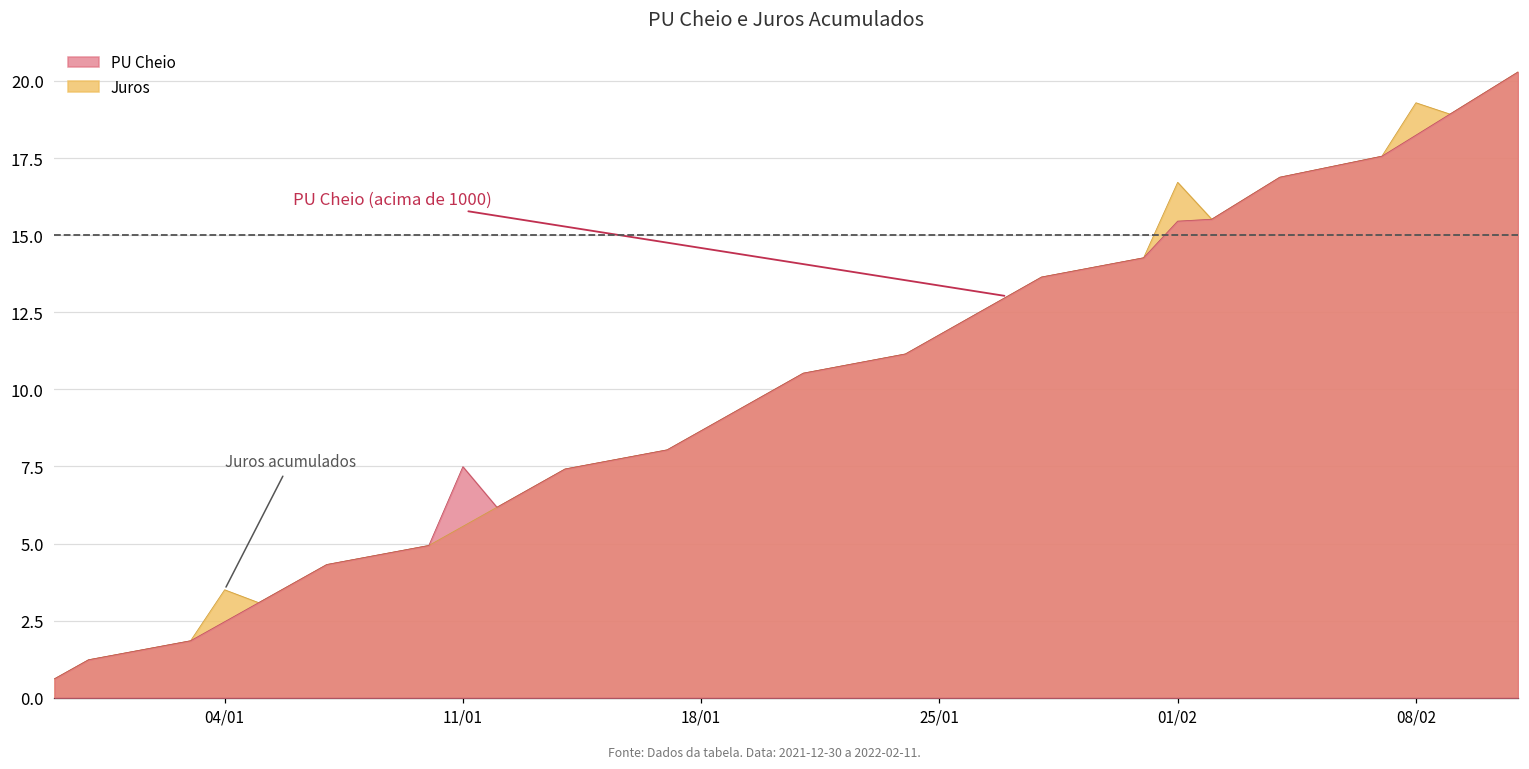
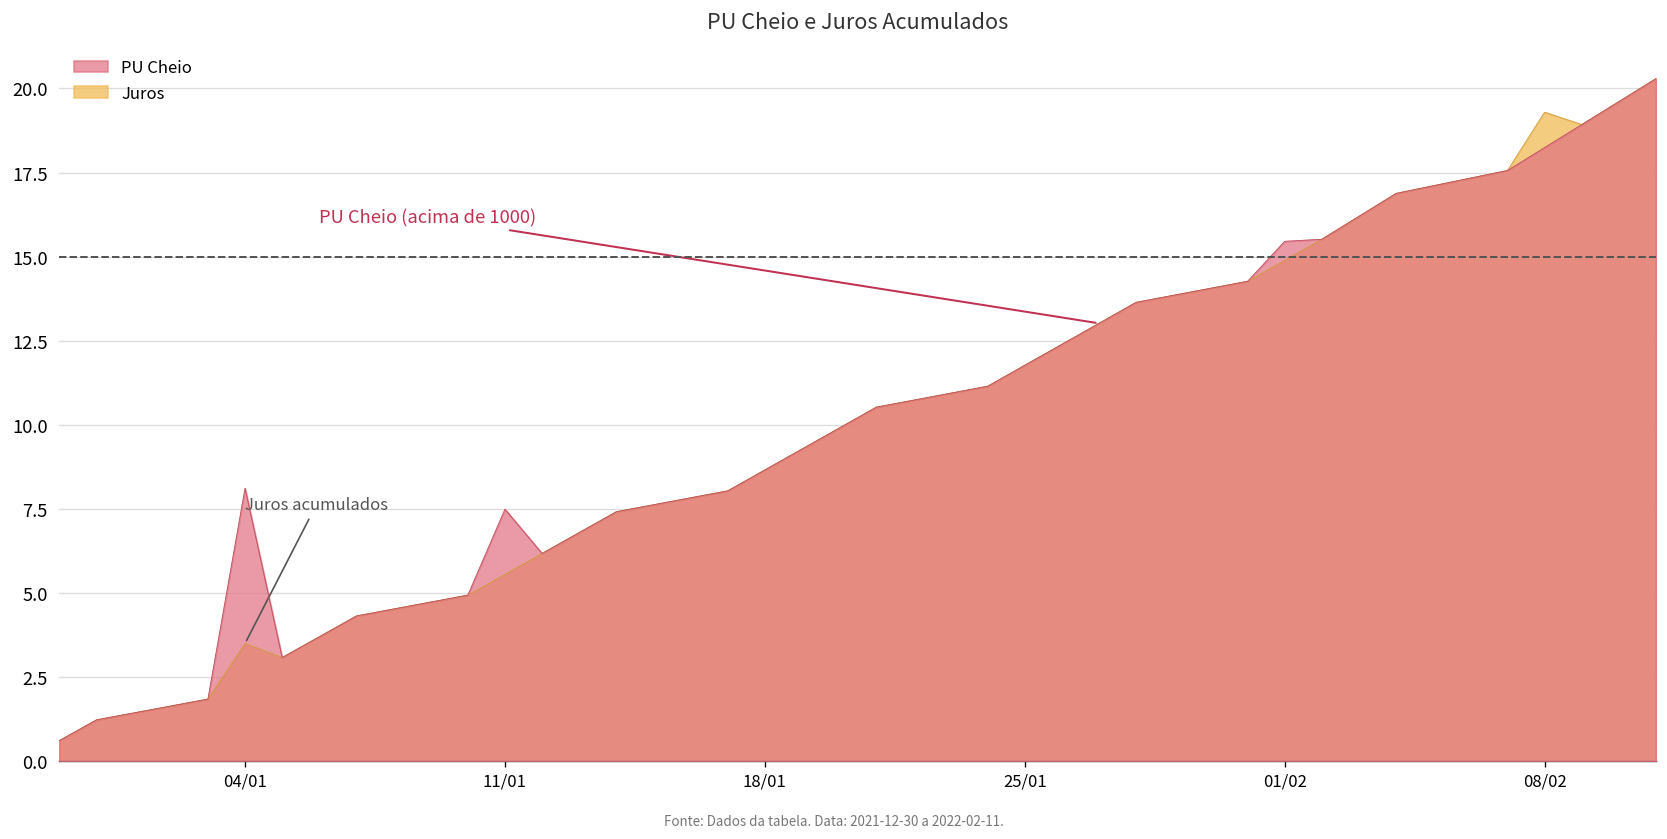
PU Cheio, 04/01: 2.5 -> 8.1
Juros, 01/02: 16.7 -> 14.9
